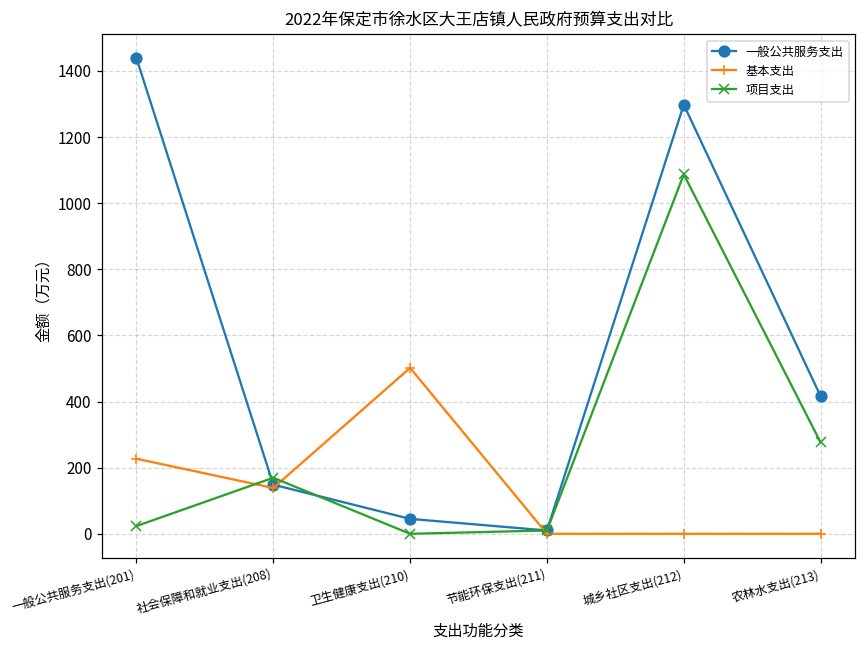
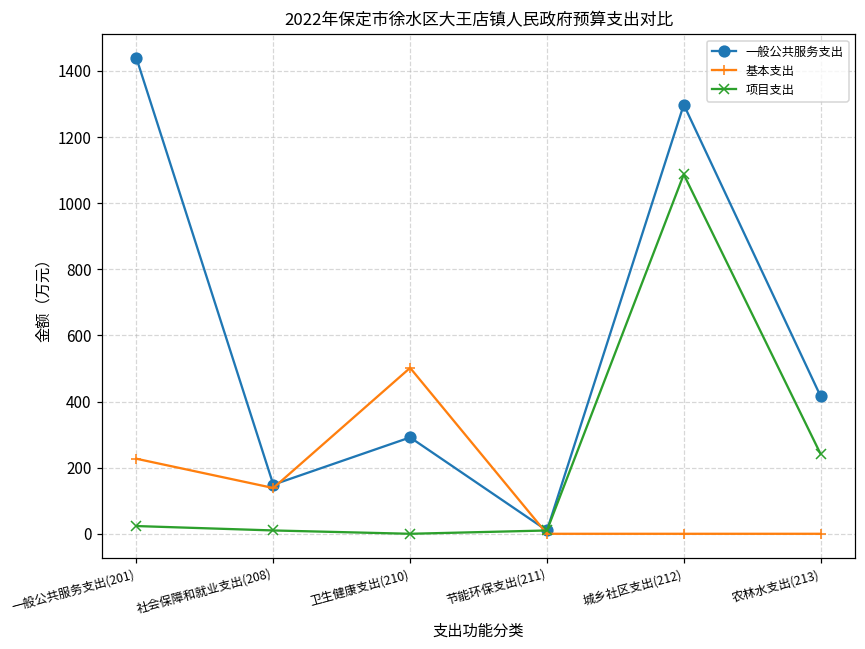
项目支出, 社会保障和就业支出(208): 170 -> 10
一般公共服务支出, 卫生健康支出(210): 50 -> 290
项目支出, 农林水支出(213): 280 -> 240
